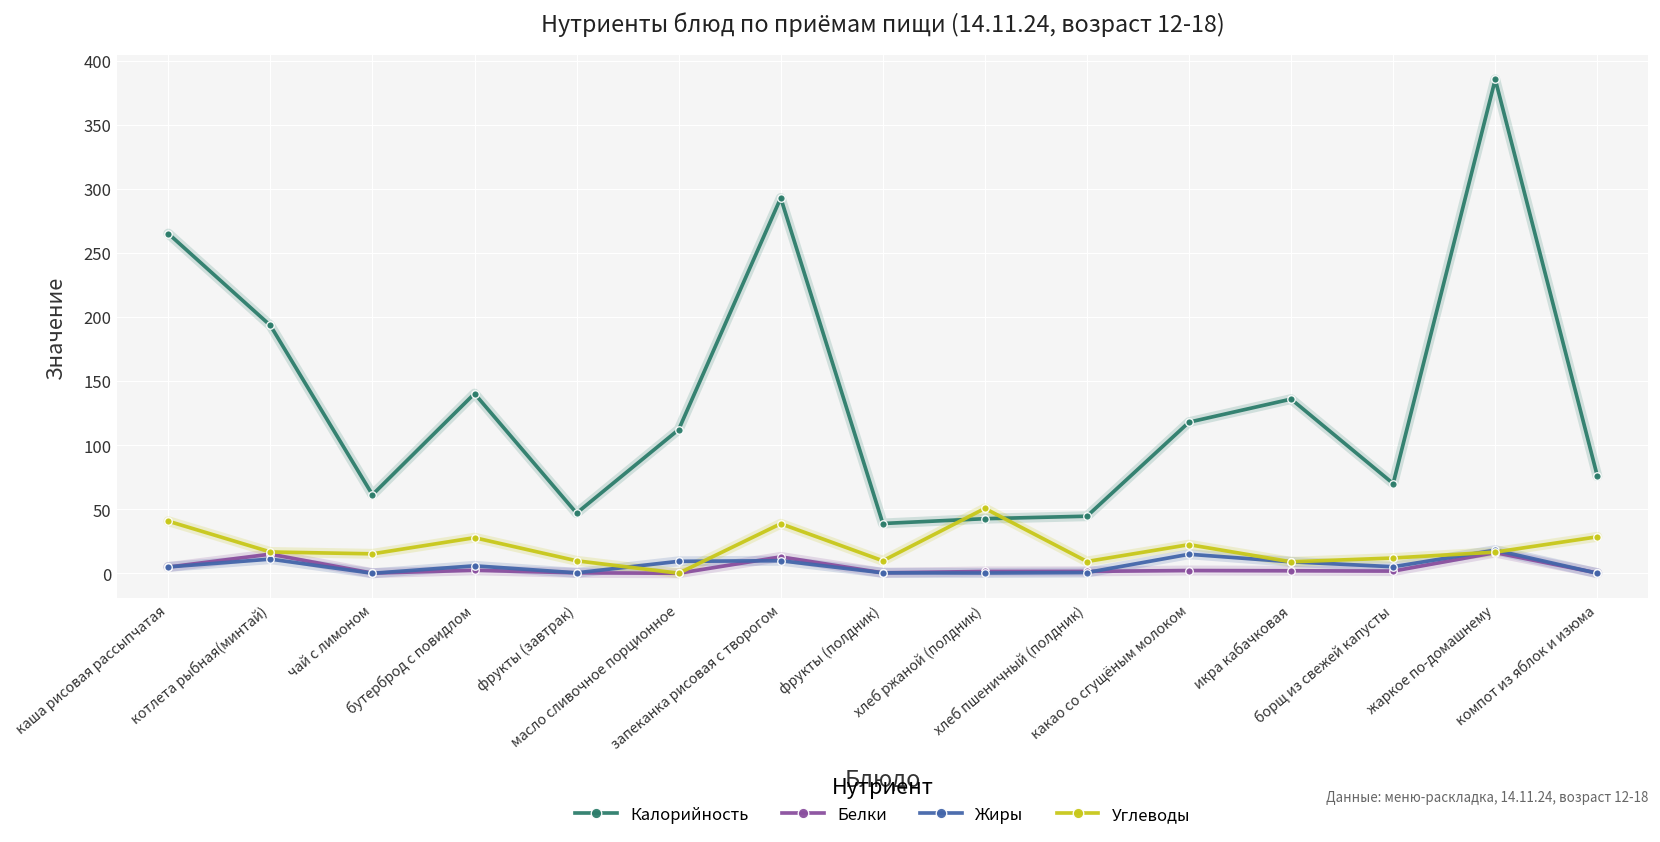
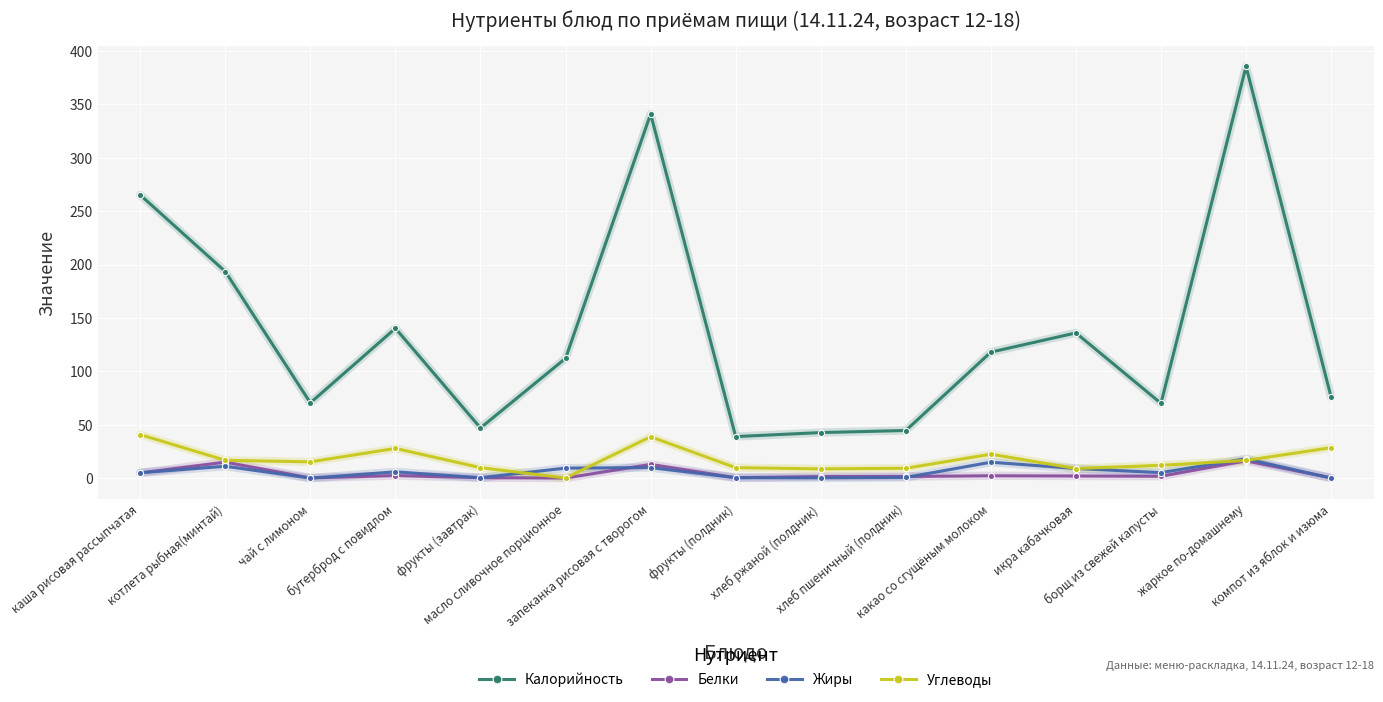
Калорийность, чай с лимоном: 61 -> 71
Калорийность, запеканка рисовая с творогом: 293 -> 341
Углеводы, хлеб ржаной (полдник): 51 -> 9
